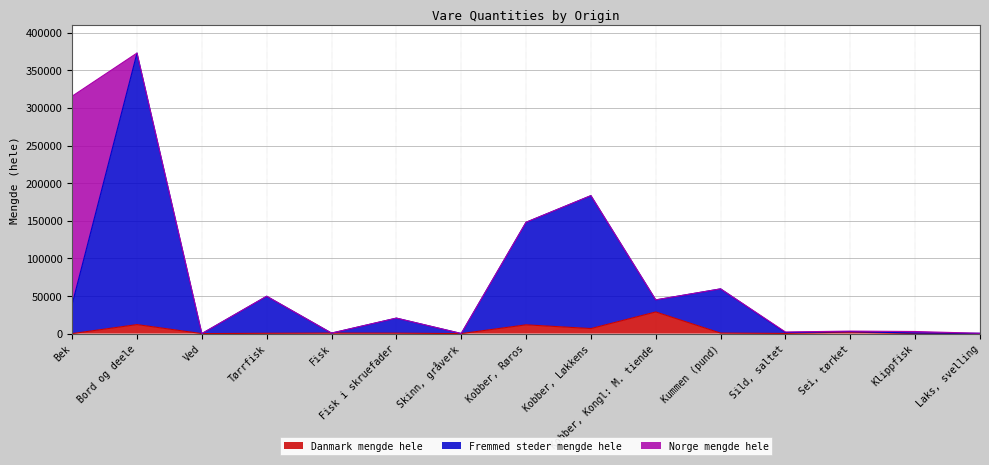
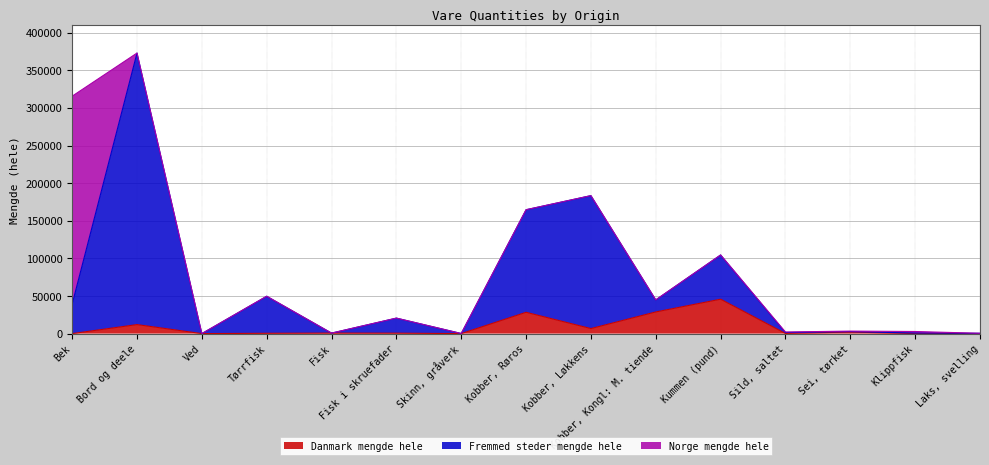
Danmark mengde hele, Kobber, Røros: 10000 -> 30000
Danmark mengde hele, Kummen (pund): 0 -> 50000
